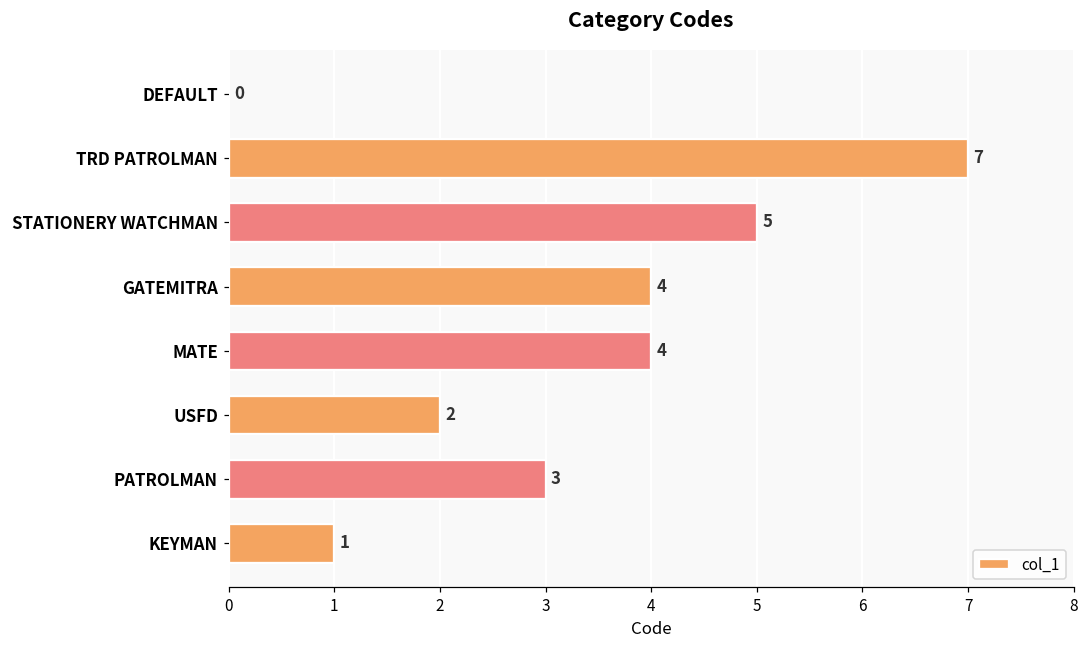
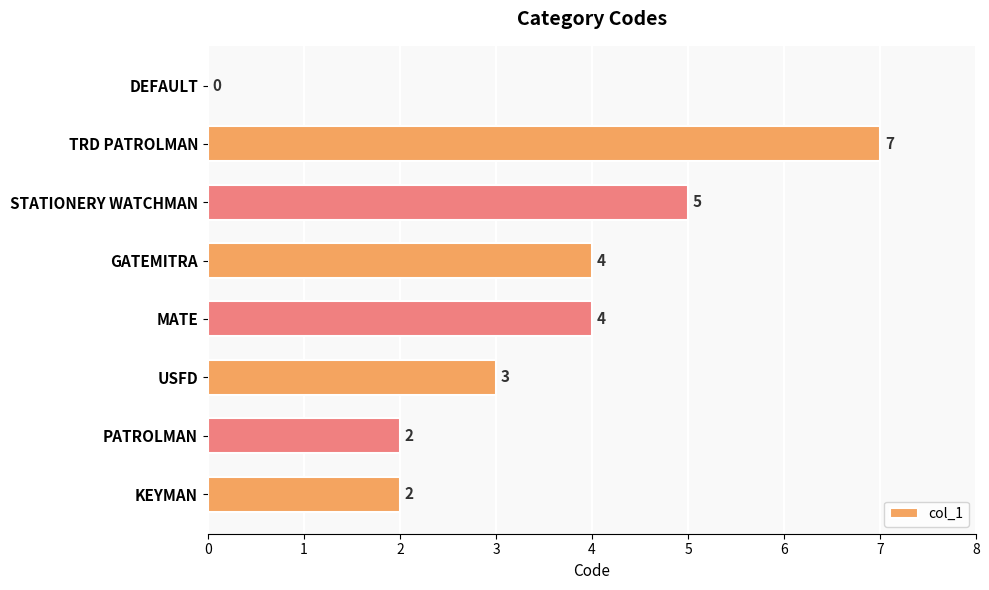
USFD: 2 -> 3
PATROLMAN: 3 -> 2
KEYMAN: 1 -> 2
